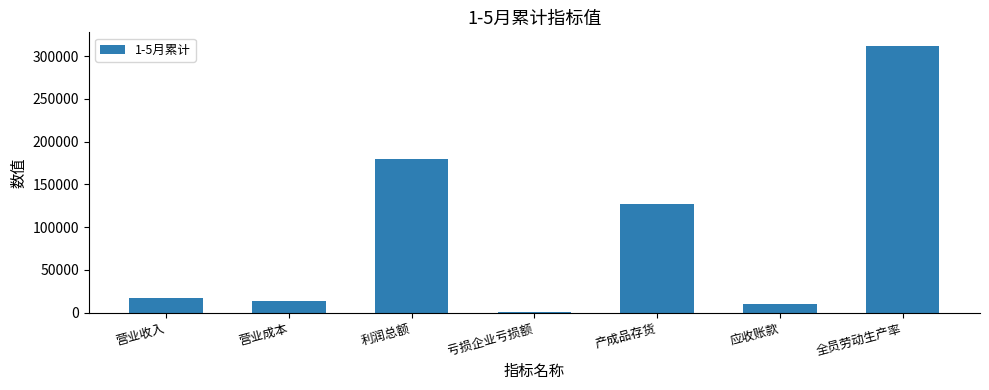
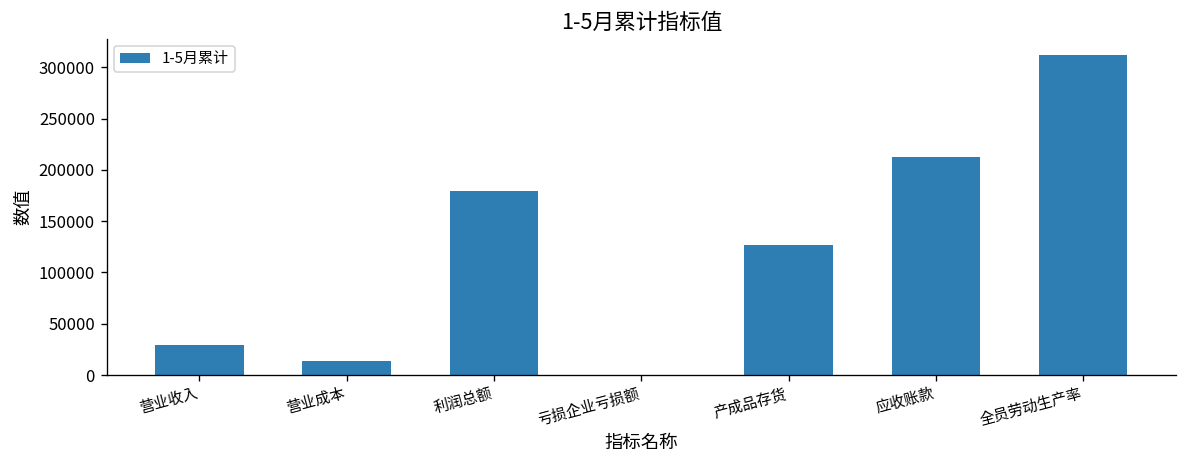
营业收入: 20000 -> 30000
应收账款: 10000 -> 210000
